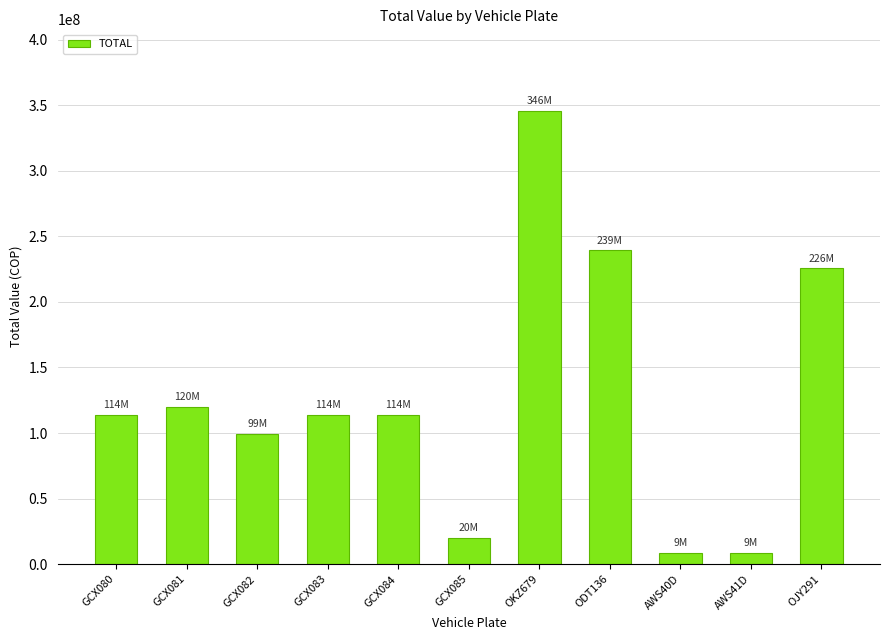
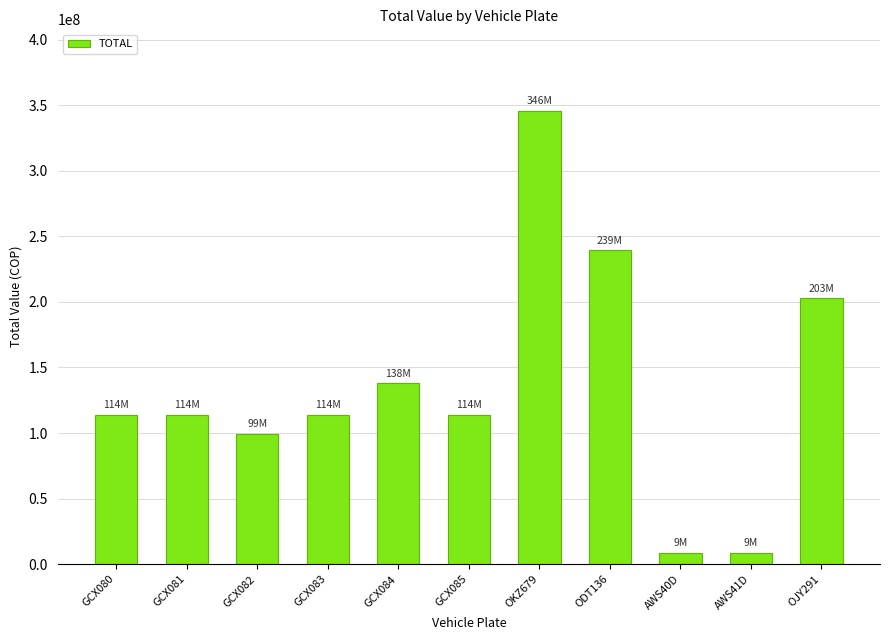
GCX081: 120M -> 114M
GCX084: 114M -> 138M
GCX085: 20M -> 114M
OJY291: 226M -> 203M
